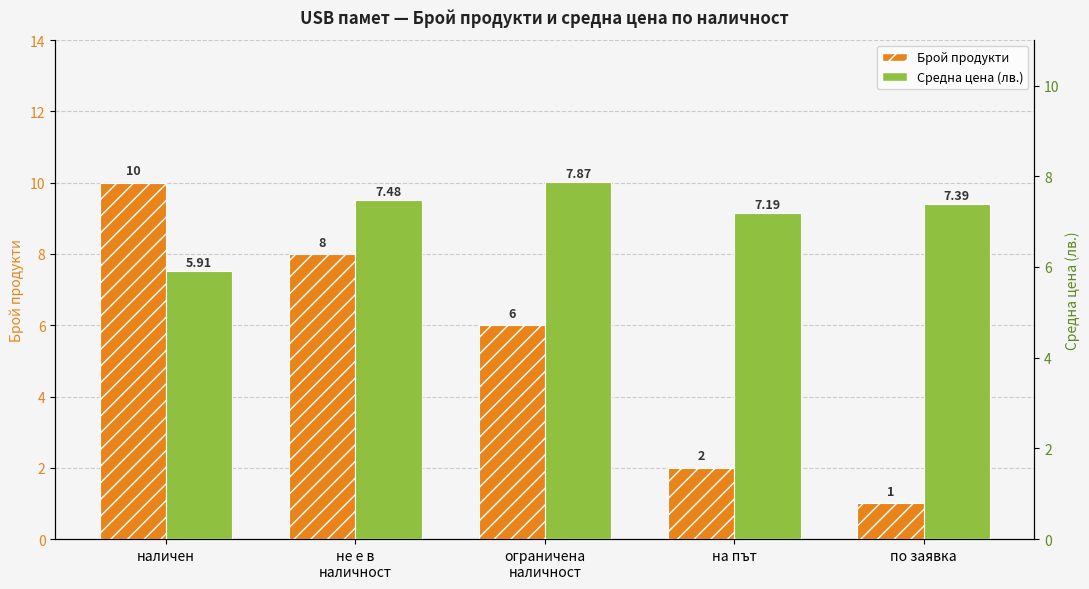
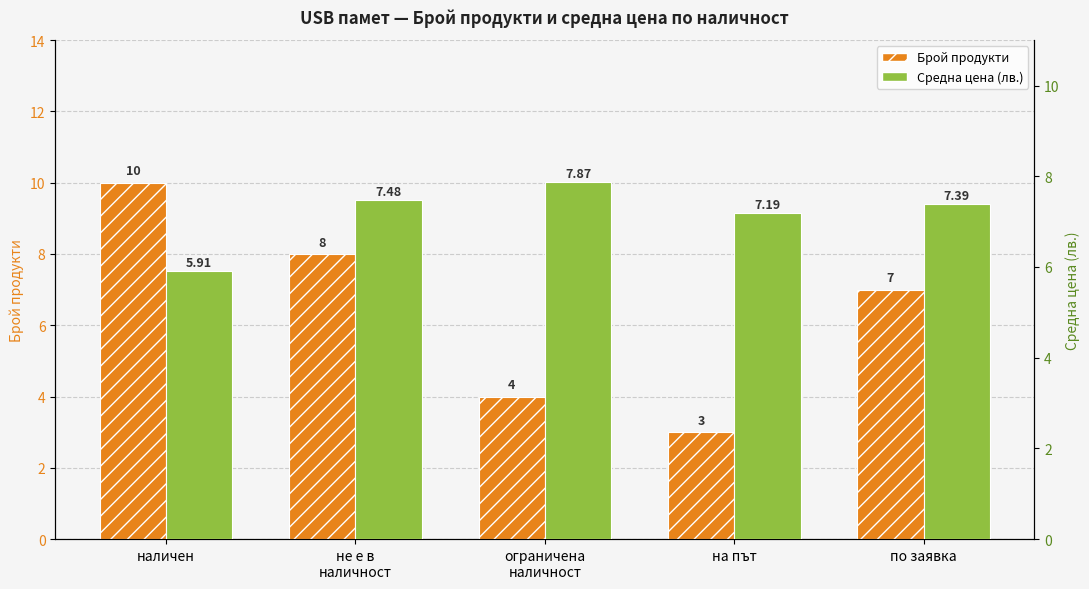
Брой продукти, ограничена наличност: 6 -> 4
Брой продукти, на път: 2 -> 3
Брой продукти, по заявка: 1 -> 7
